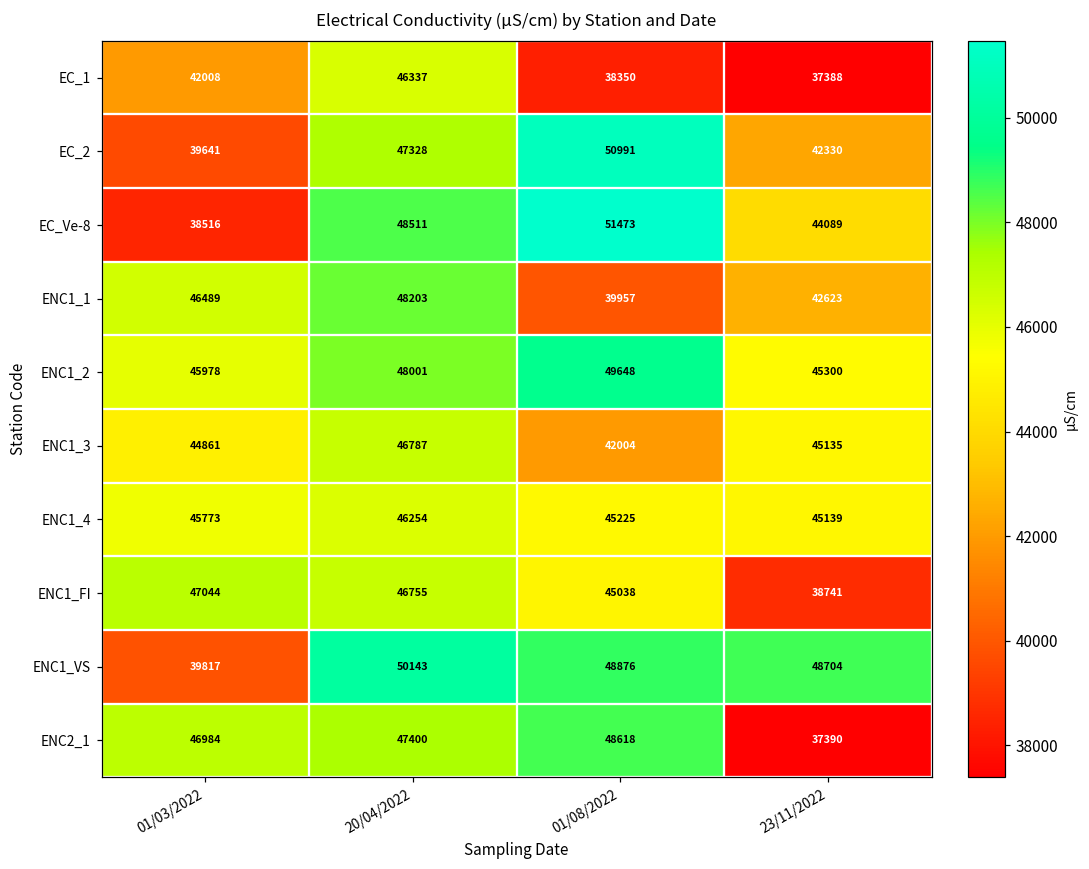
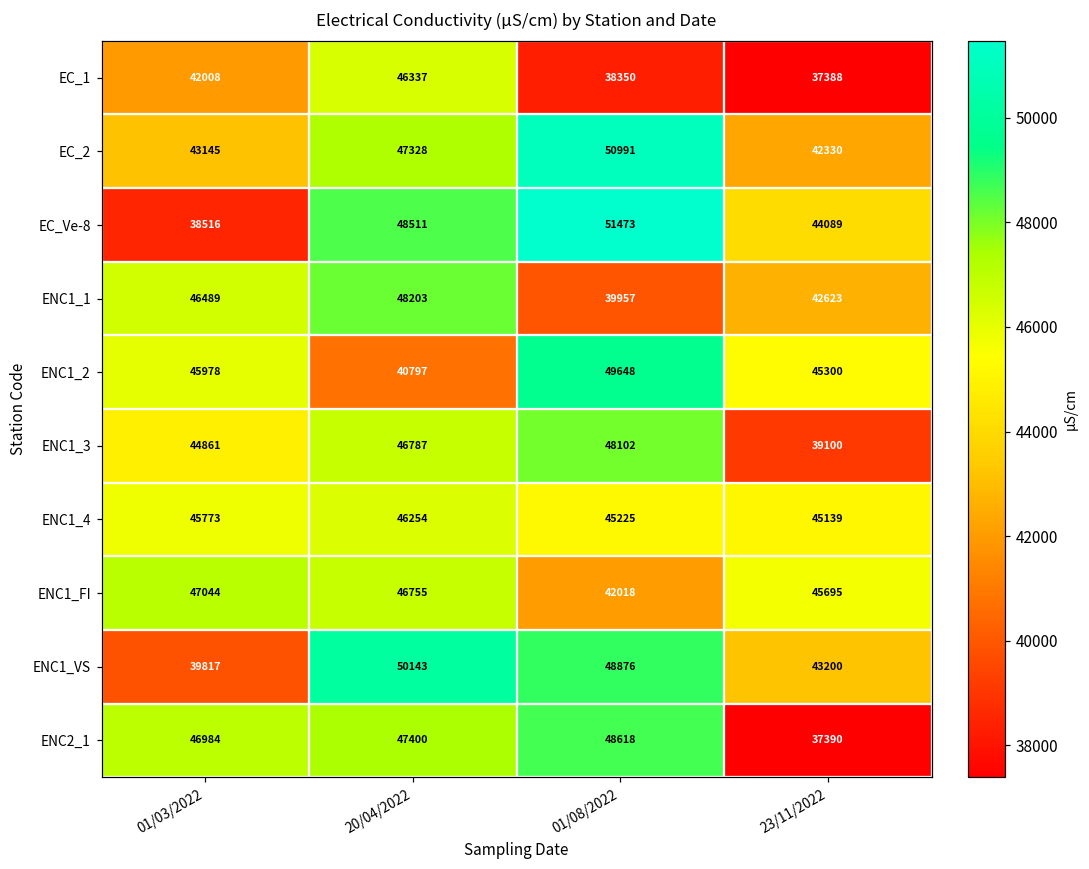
EC_2, 01/03/2022: 39641 -> 43145
ENC1_2, 20/04/2022: 48001 -> 40797
ENC1_3, 01/08/2022: 42004 -> 48102
ENC1_3, 23/11/2022: 45135 -> 39100
ENC1_FI, 01/08/2022: 45038 -> 42018
ENC1_FI, 23/11/2022: 38741 -> 45695
ENC1_VS, 23/11/2022: 48704 -> 43200
